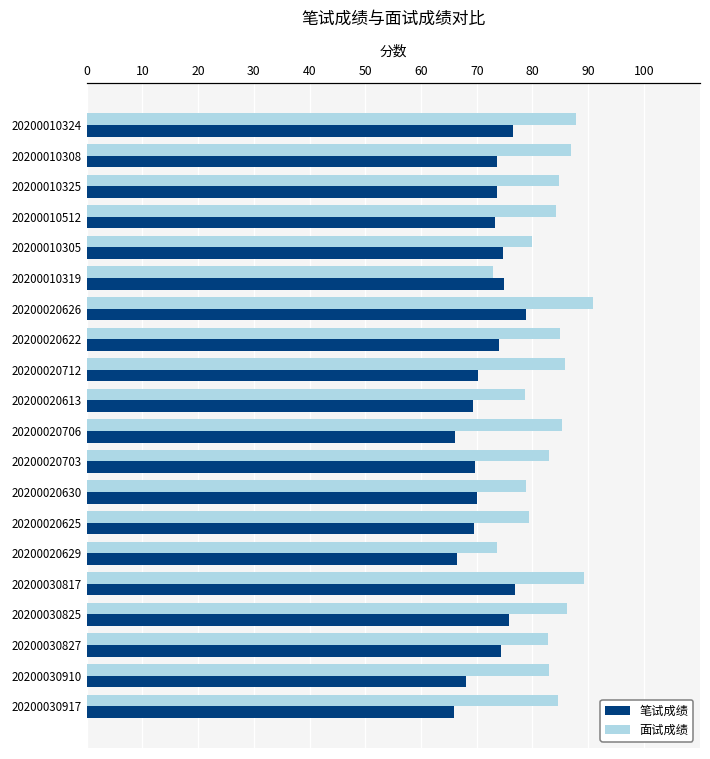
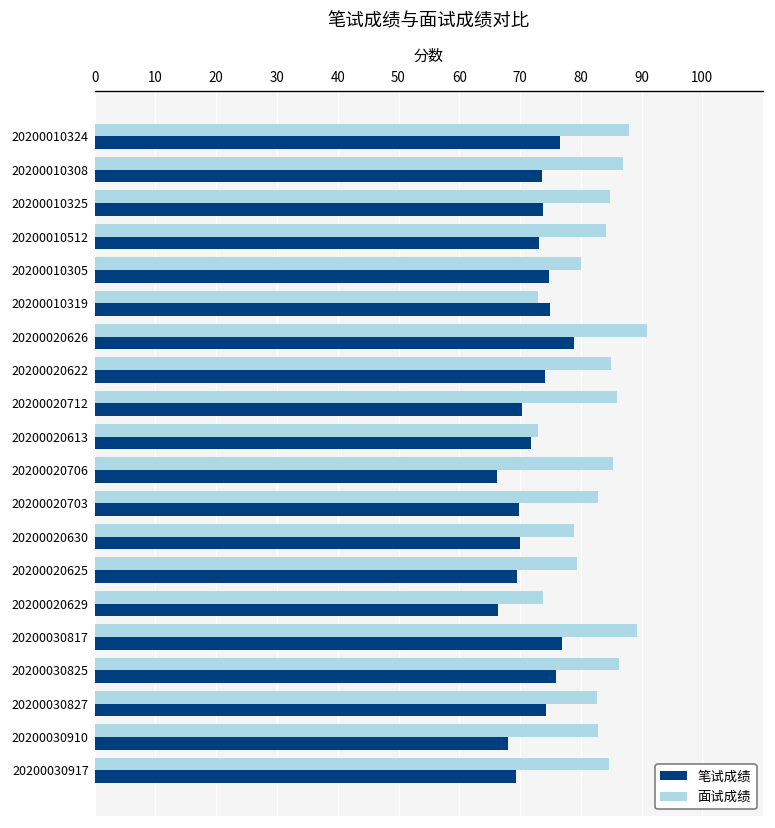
面试成绩, 20200020613: 79 -> 73
笔试成绩, 20200020613: 69 -> 72
笔试成绩, 20200030917: 66 -> 69
